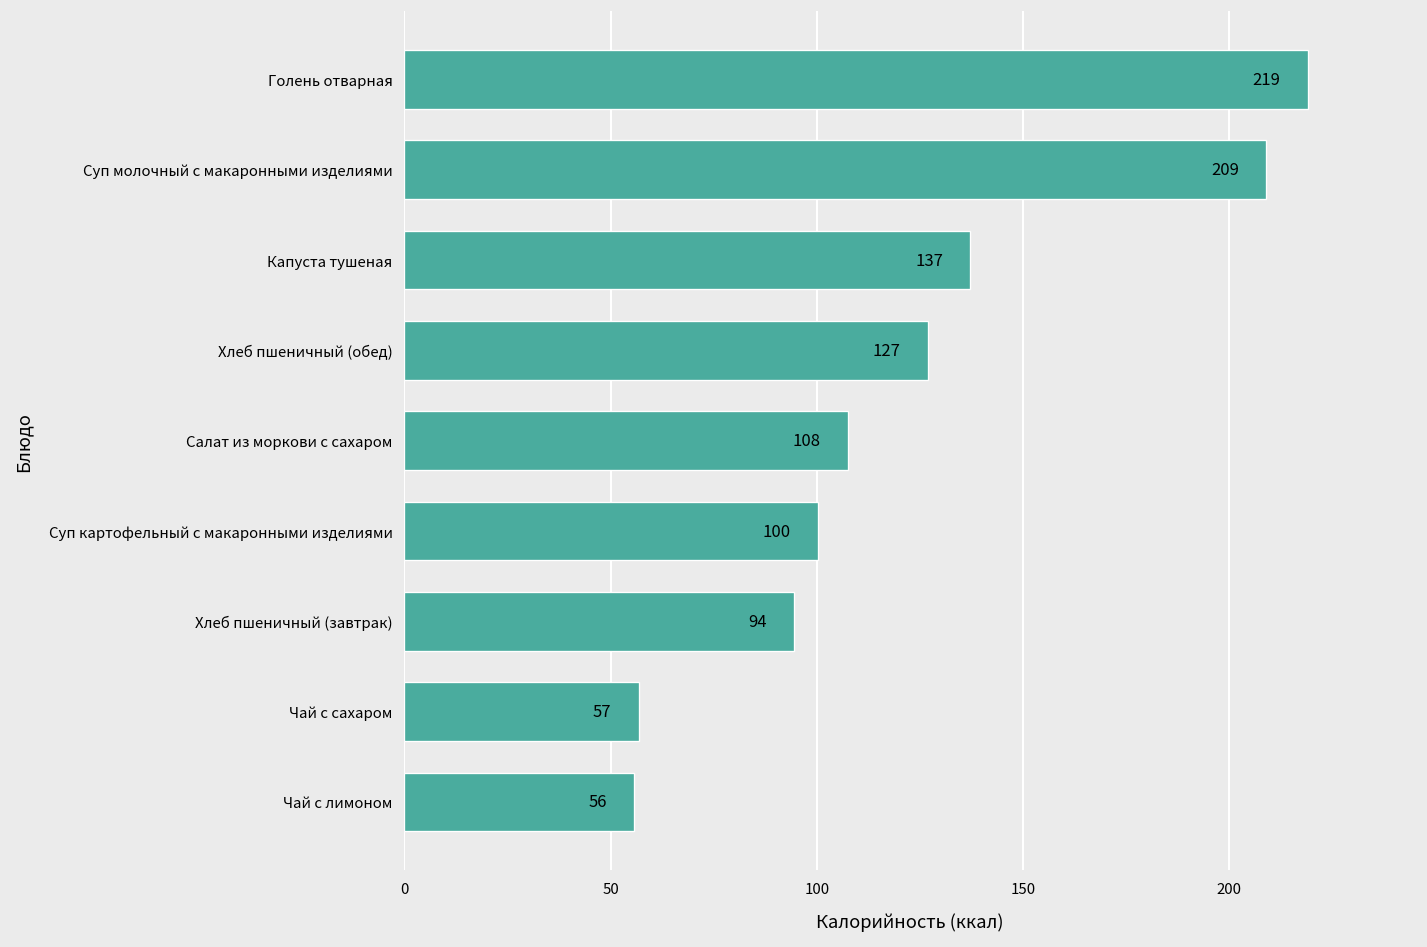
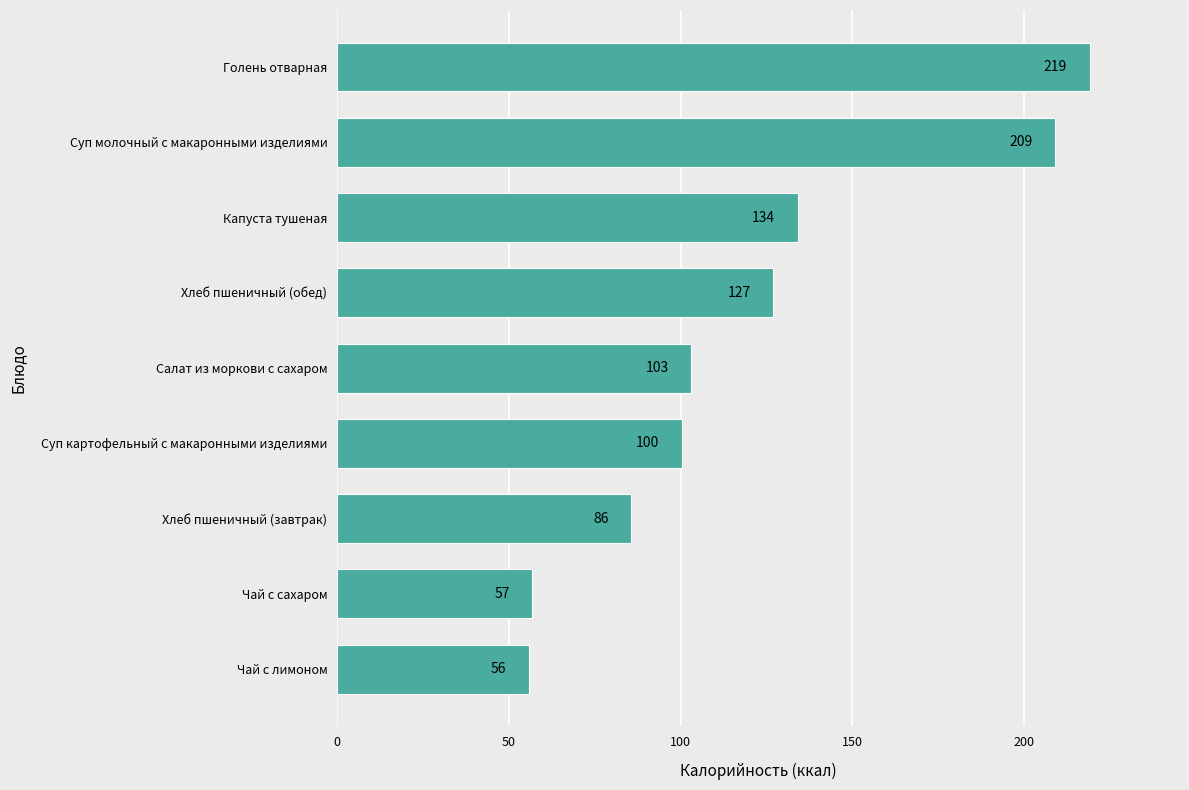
Капуста тушеная: 137 -> 134
Салат из моркови с сахаром: 108 -> 103
Хлеб пшеничный (завтрак): 94 -> 86
